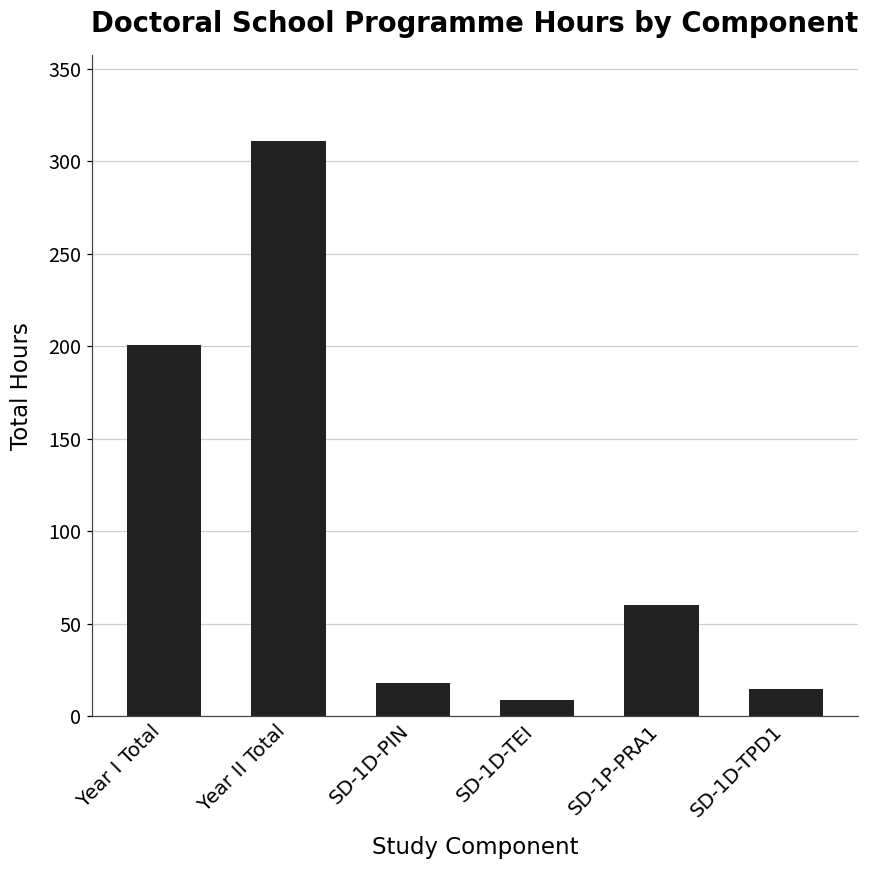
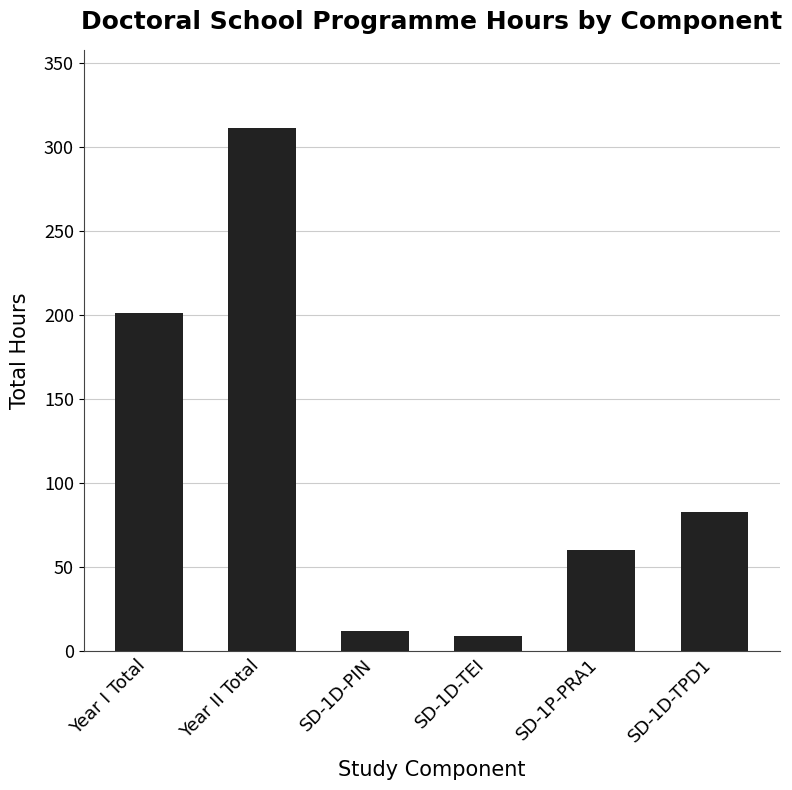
SD-1D-PIN: 18 -> 12
SD-1D-TPD1: 15 -> 83
